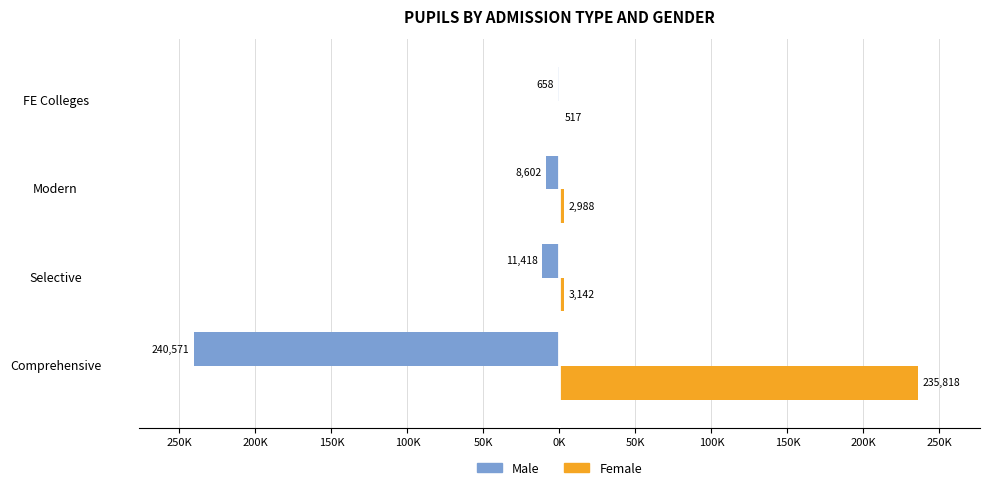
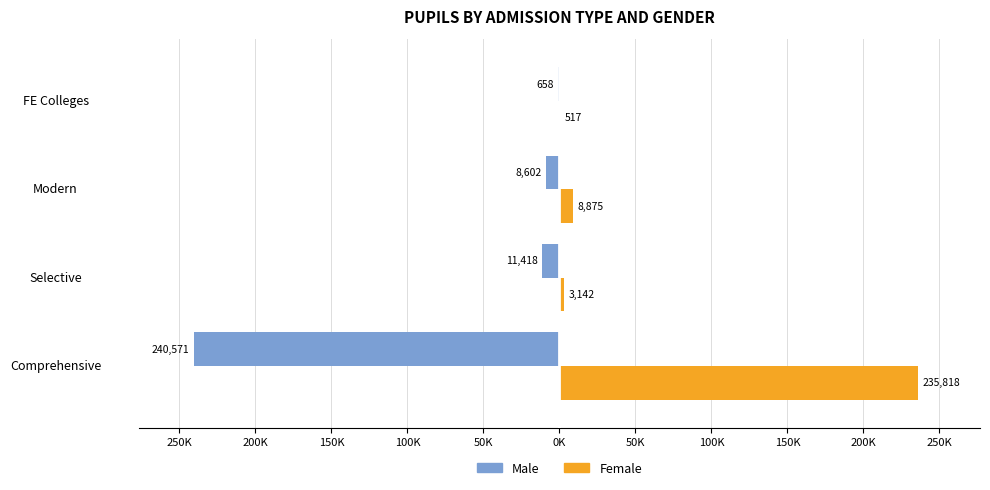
Female, Modern: 2,988 -> 8,875
